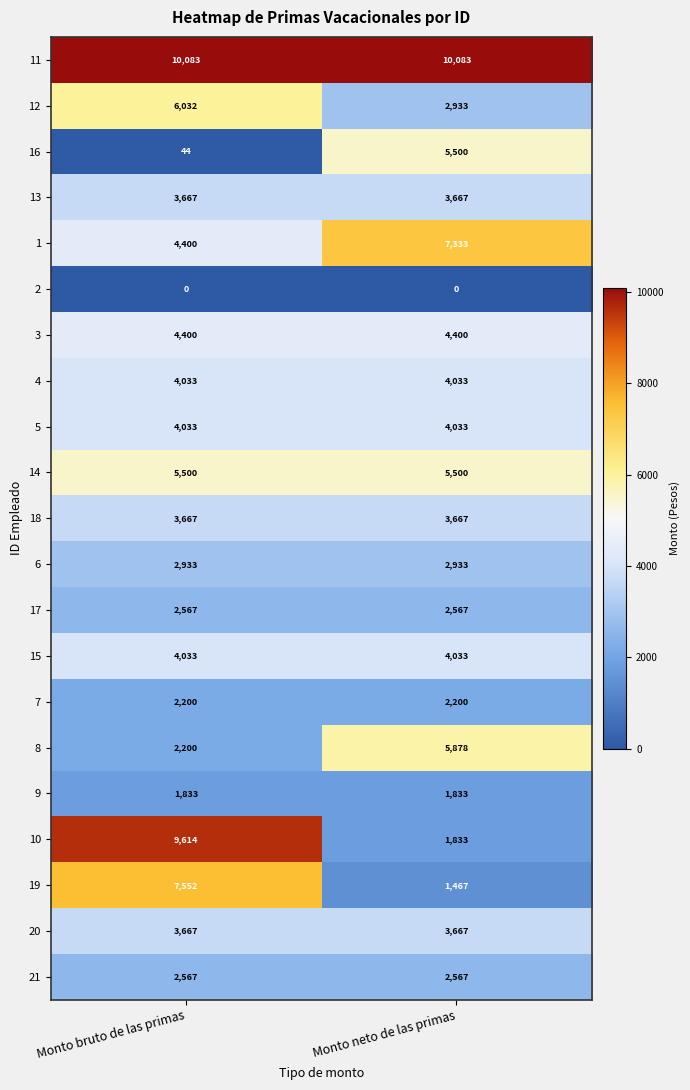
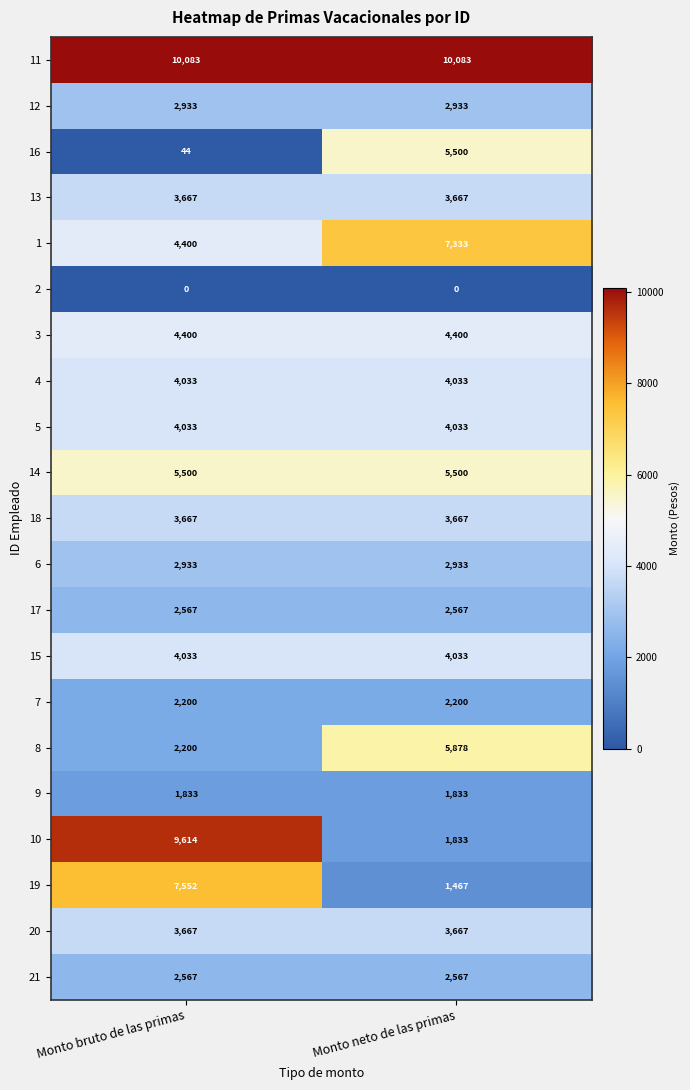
12, Monto bruto de las primas: 6,032 -> 2,933
